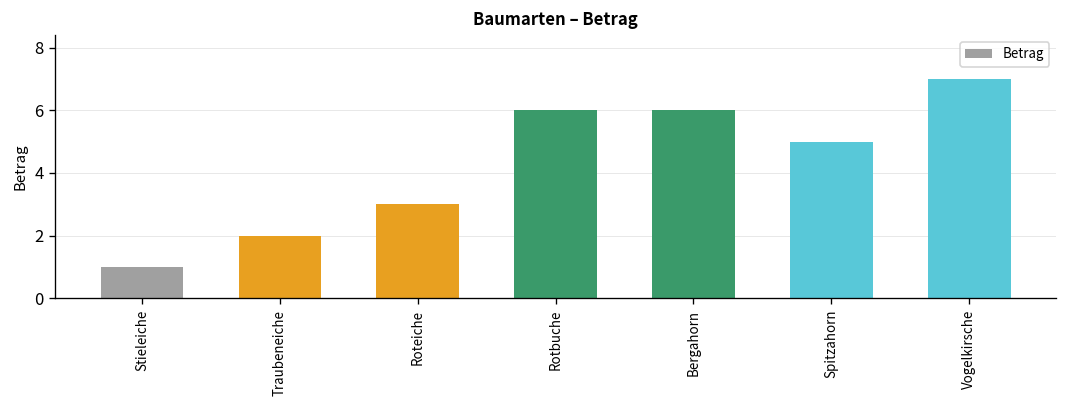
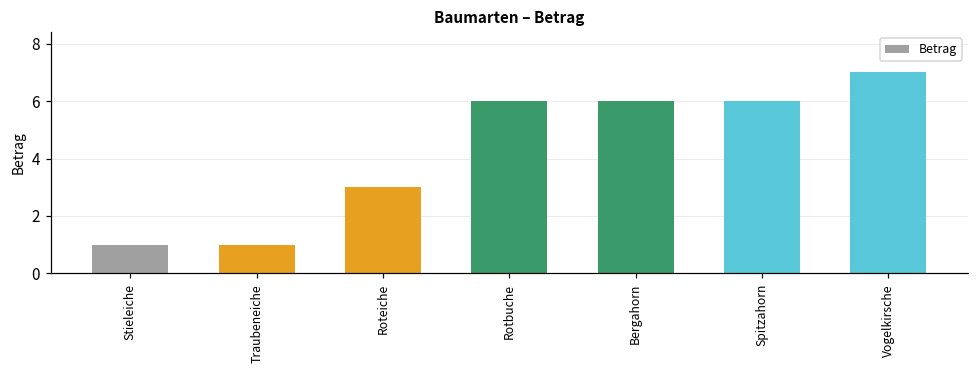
Traubeneiche: 2 -> 1
Spitzahorn: 5 -> 6
